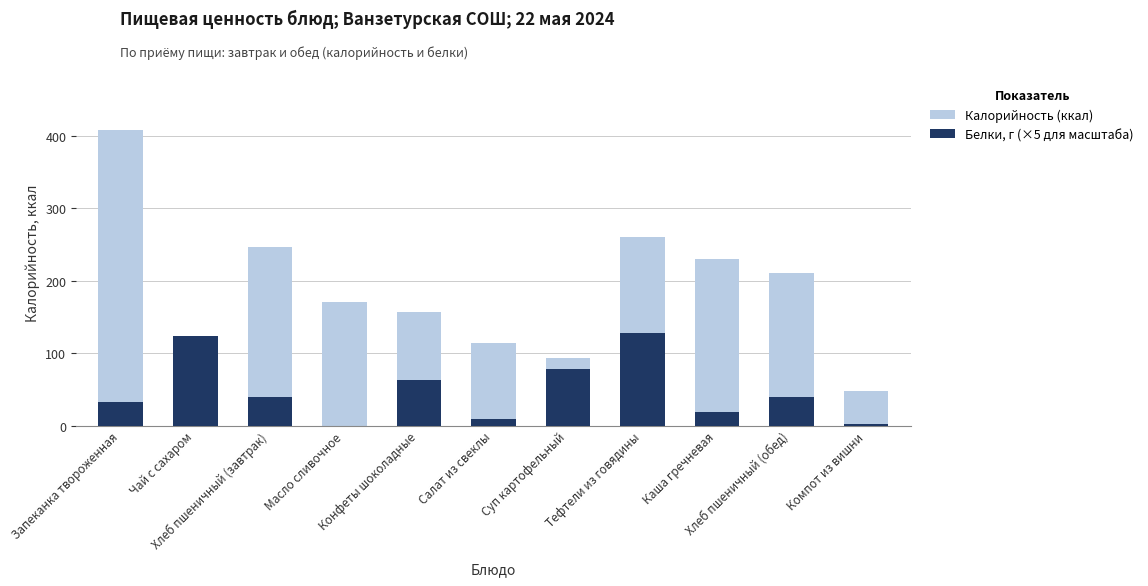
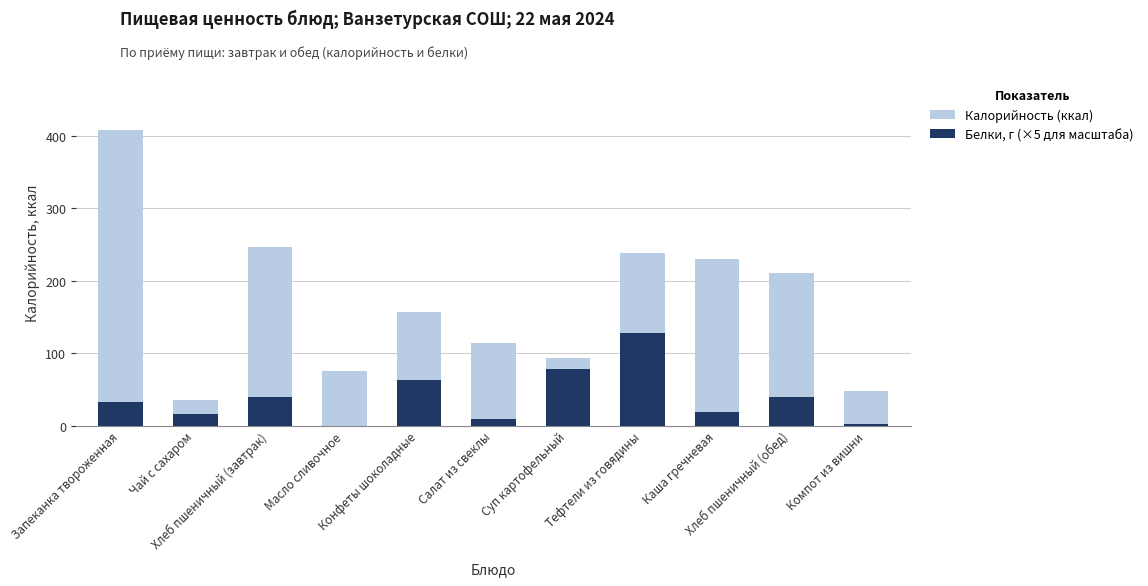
Белки, г (×5 для масштаба), Чай с сахаром: 120 -> 20
Калорийность (ккал), Масло сливочное: 170 -> 80
Калорийность (ккал), Тефтели из говядины: 260 -> 240
